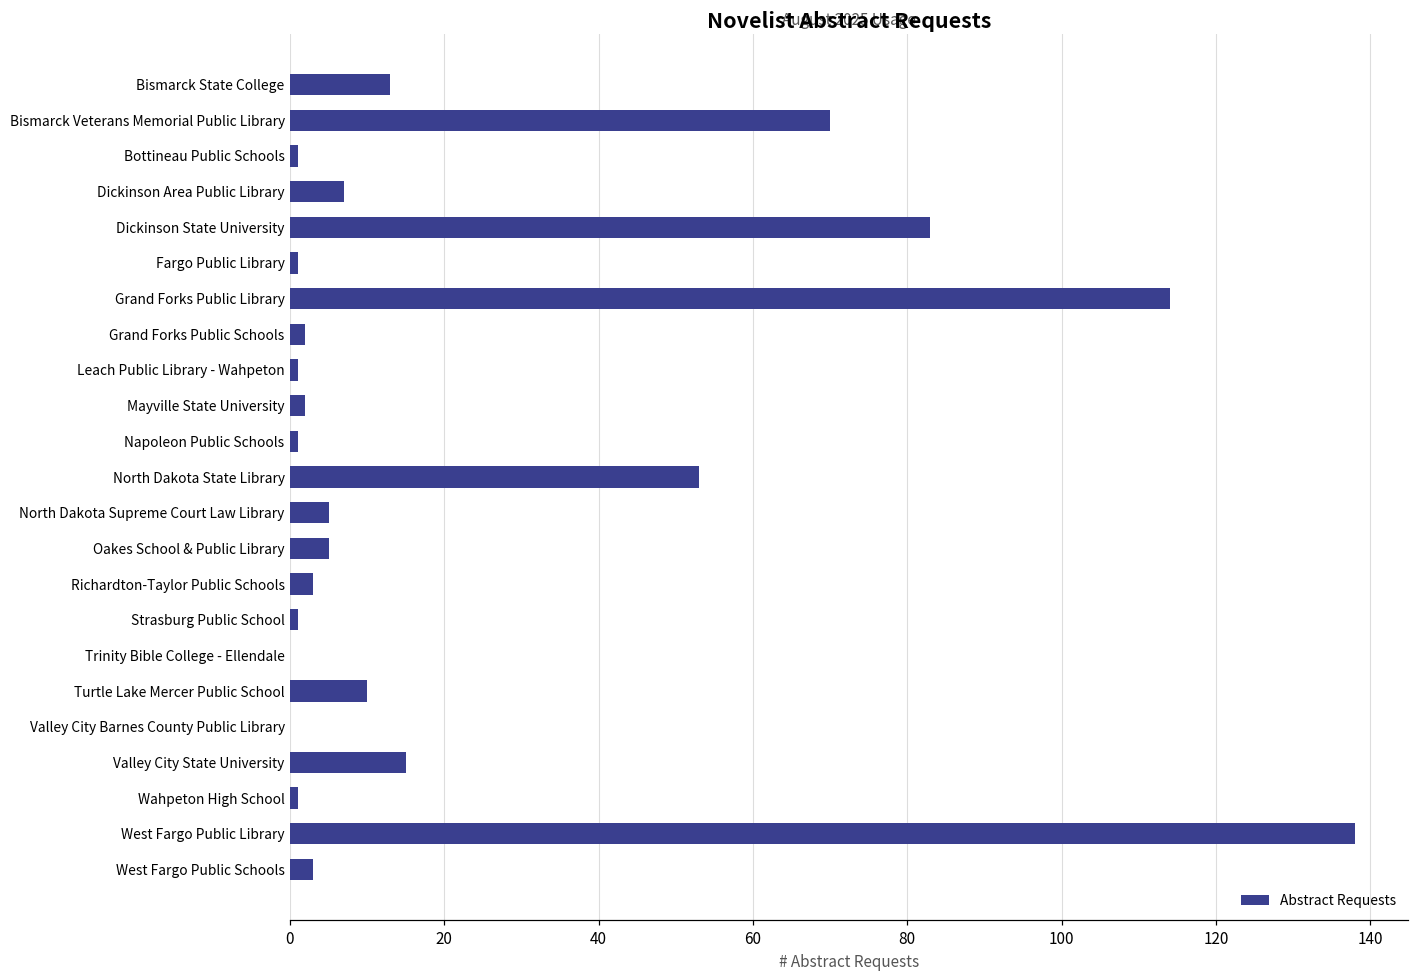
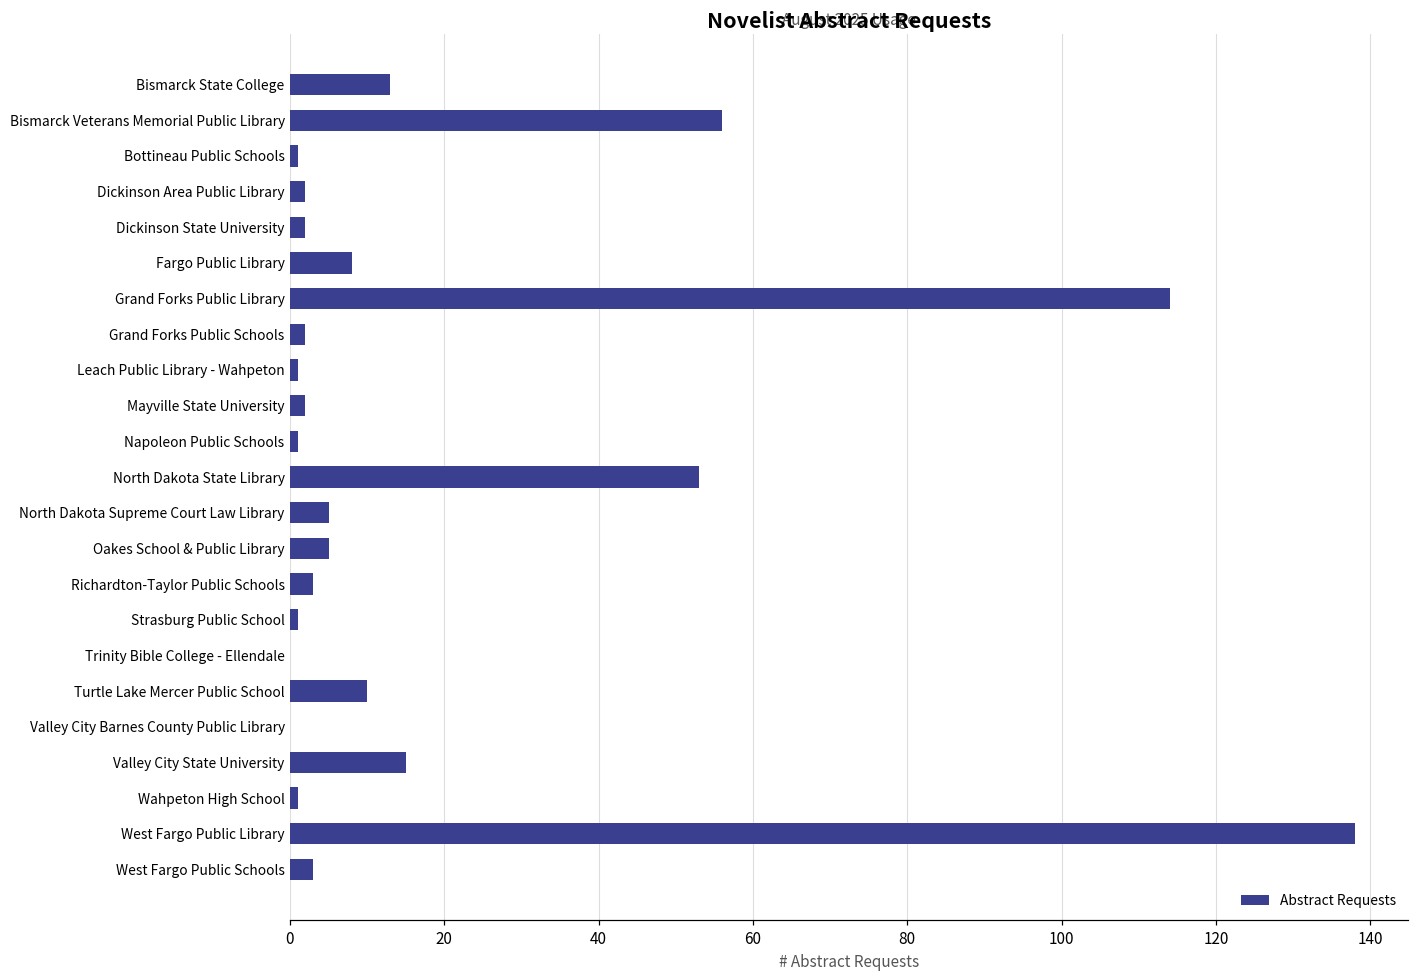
Bismarck Veterans Memorial Public Library: 70 -> 56
Dickinson Area Public Library: 7 -> 2
Dickinson State University: 83 -> 2
Fargo Public Library: 1 -> 8
